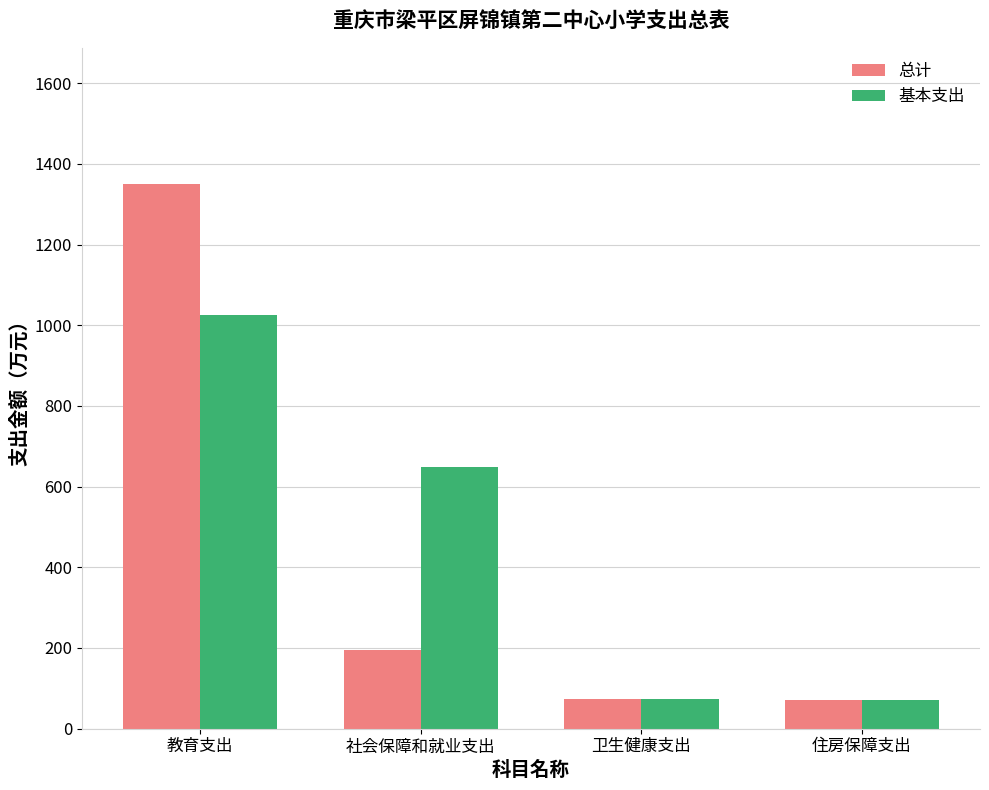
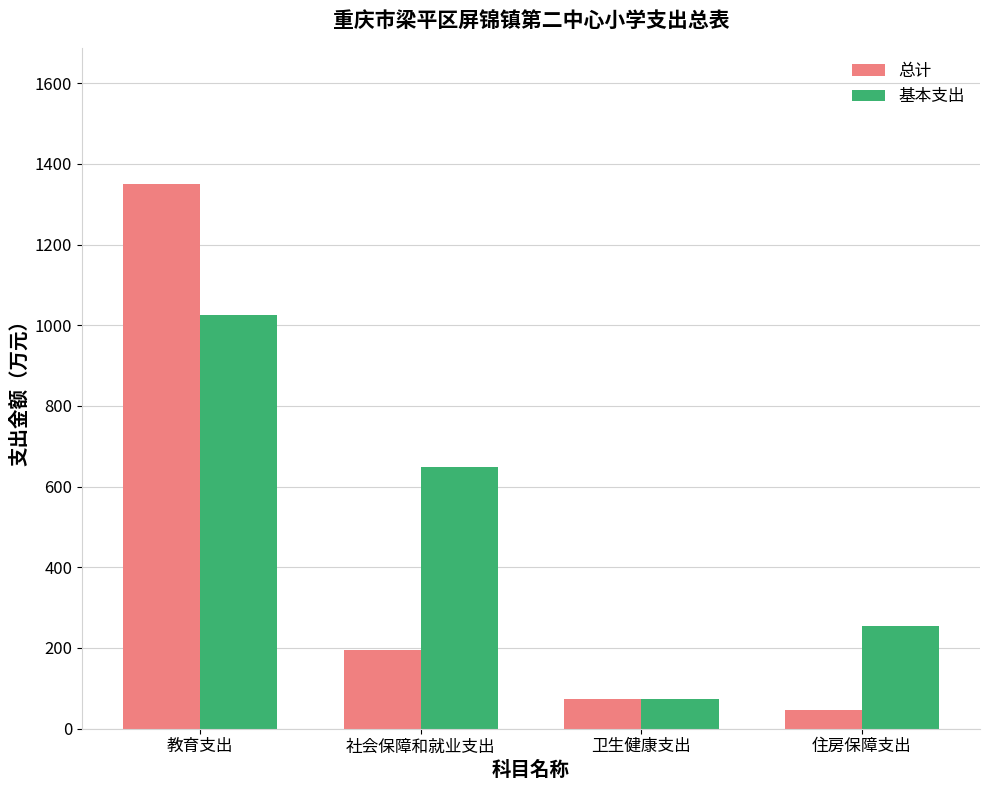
总计, 住房保障支出: 70 -> 50
基本支出, 住房保障支出: 70 -> 260
